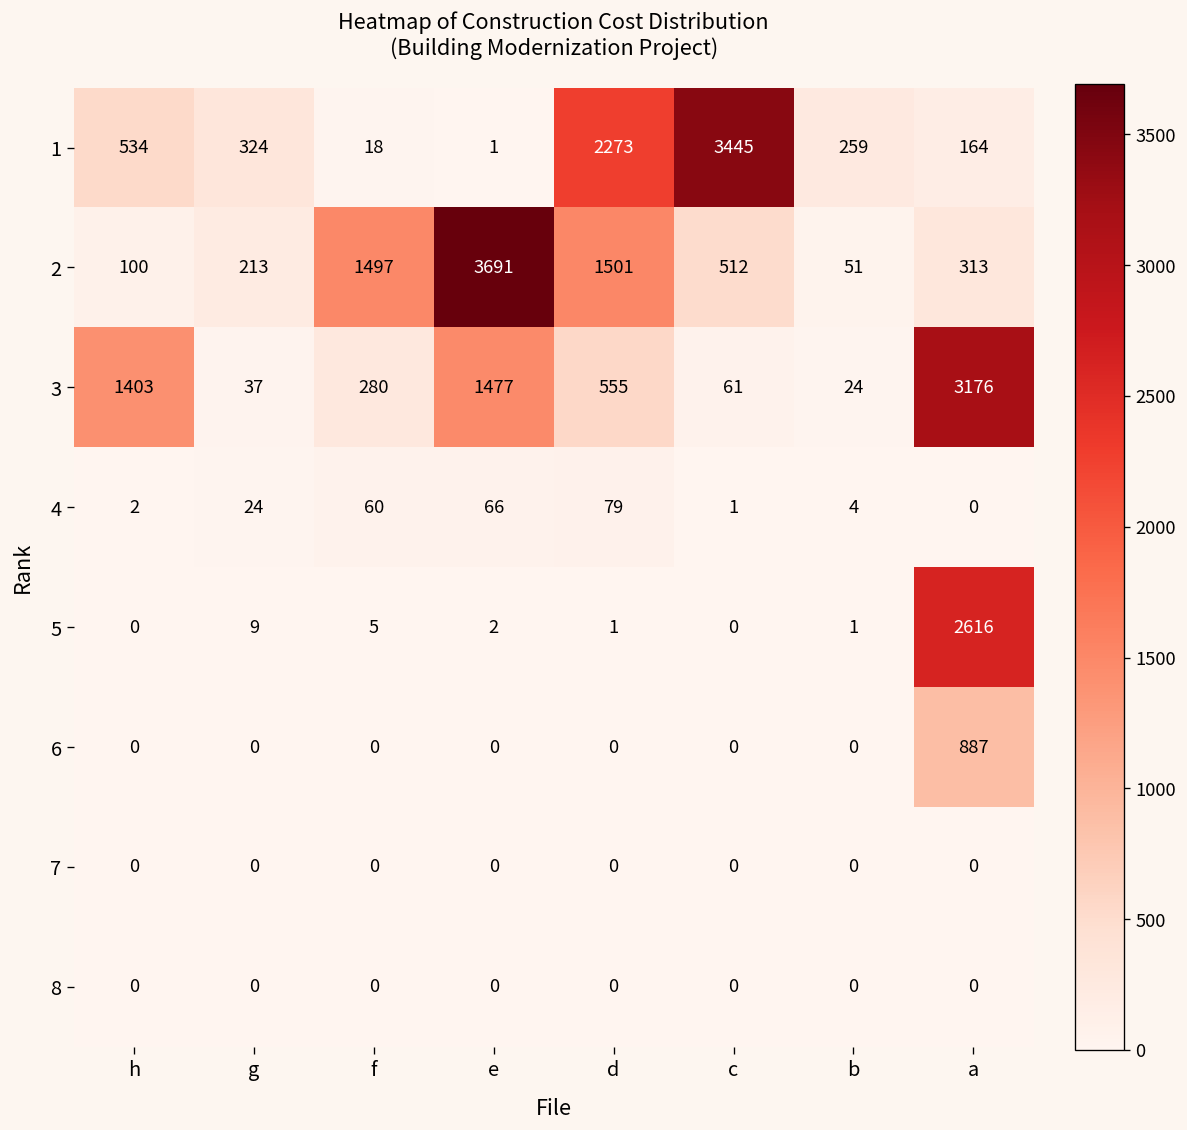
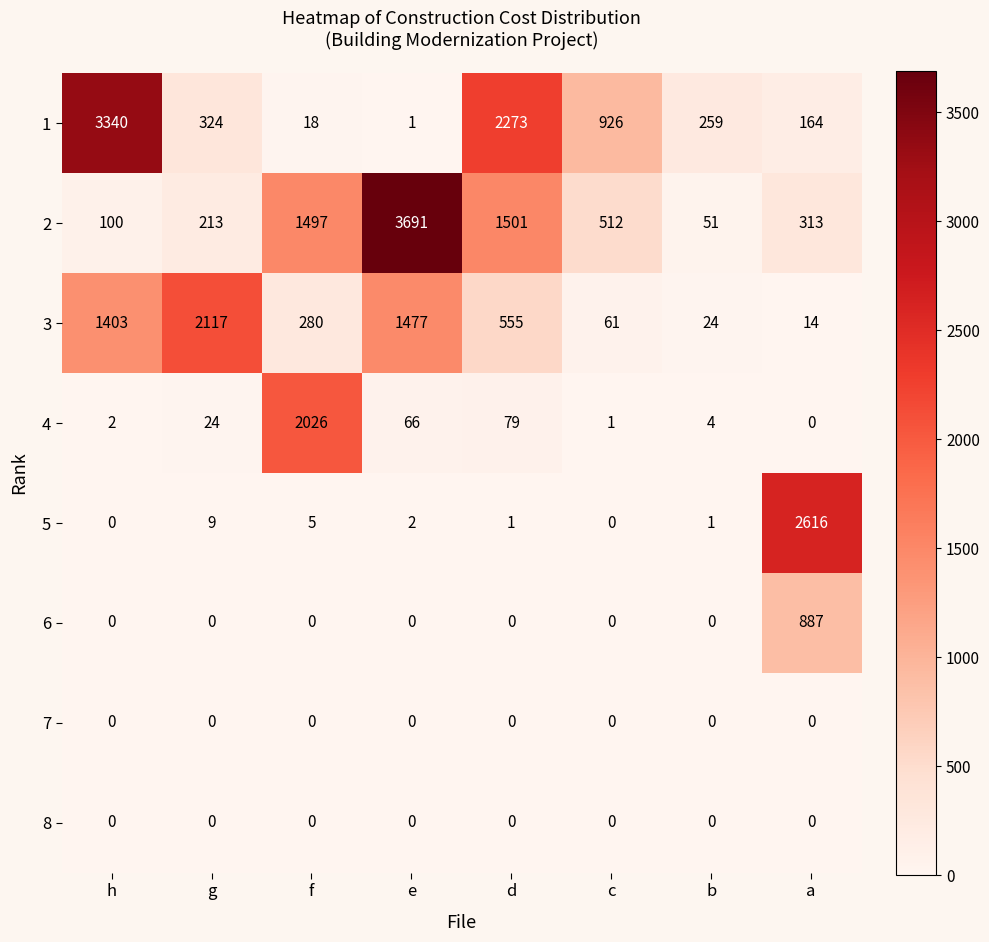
1, h: 534 -> 3340
1, c: 3445 -> 926
3, g: 37 -> 2117
3, a: 3176 -> 14
4, f: 60 -> 2026
